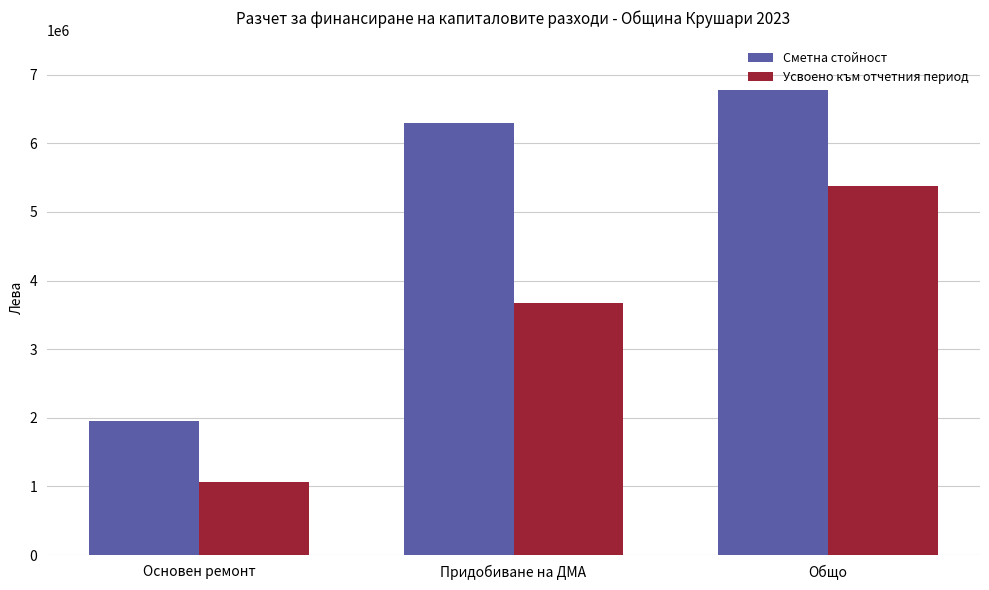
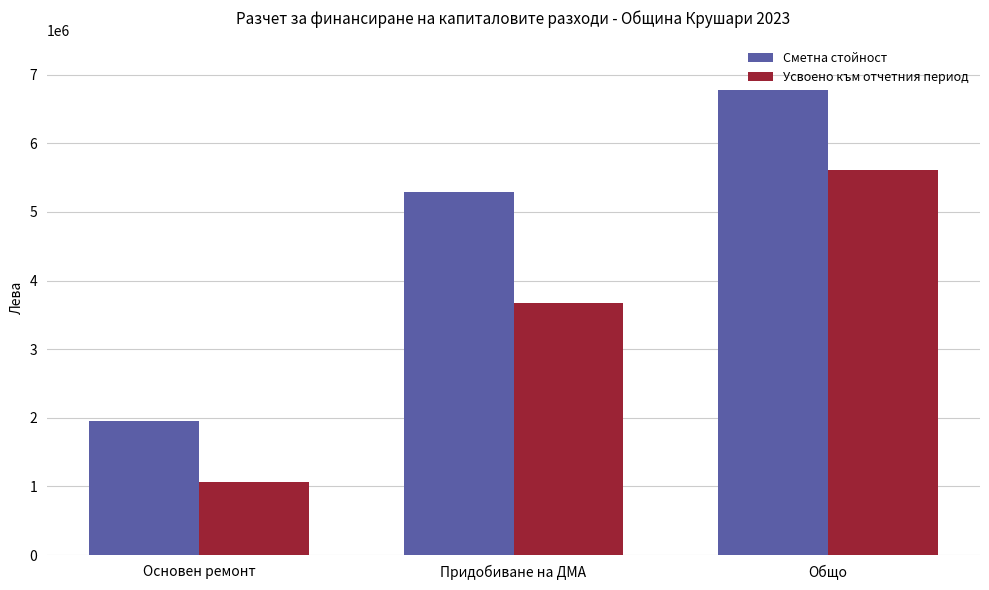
Сметна стойност, Придобиване на ДМА: 6300000 -> 5300000
Усвоено към отчетния период, Общо: 5400000 -> 5600000
